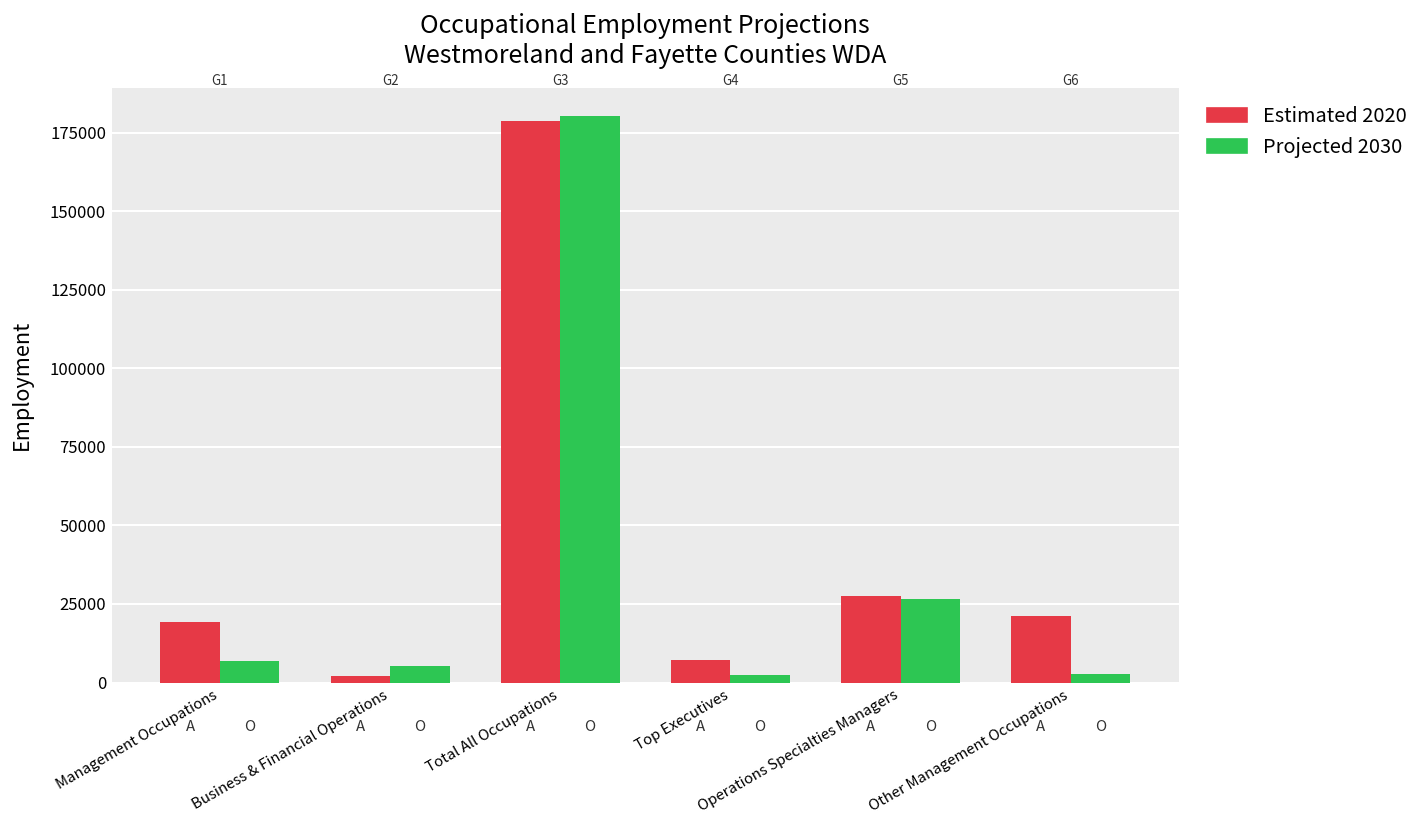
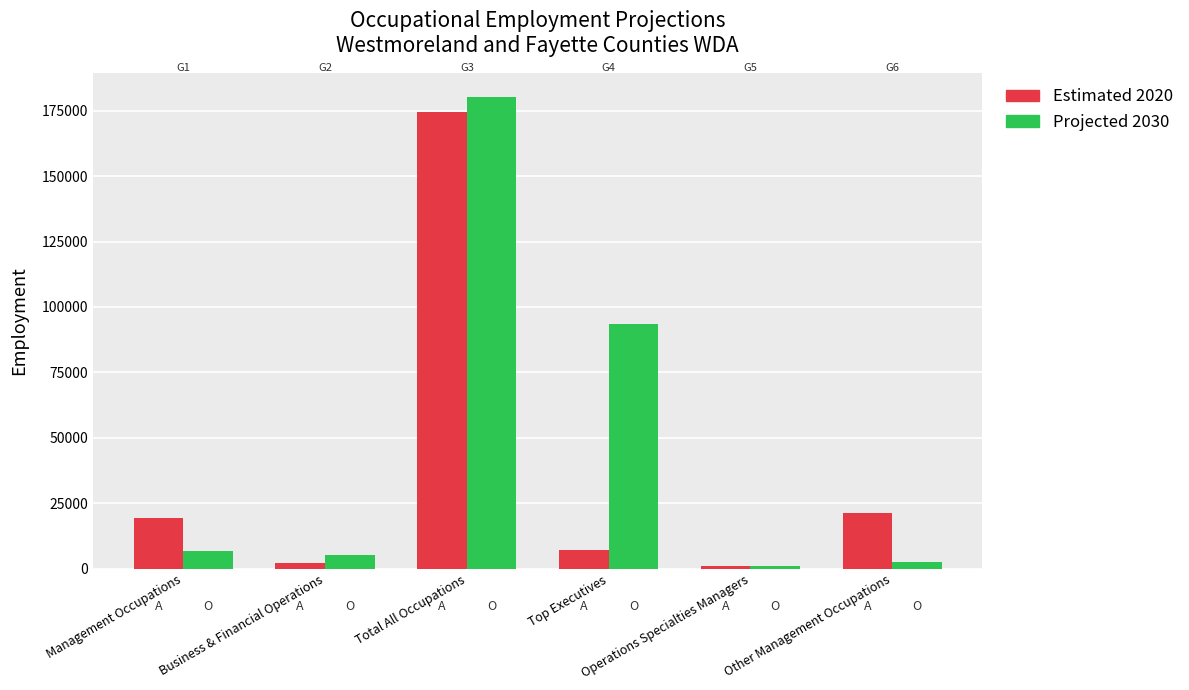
Estimated 2020, Total All Occupations: 179000 -> 175000
Projected 2030, Top Executives: 3000 -> 94000
Estimated 2020, Operations Specialties Managers: 28000 -> 1000
Projected 2030, Operations Specialties Managers: 27000 -> 1000
